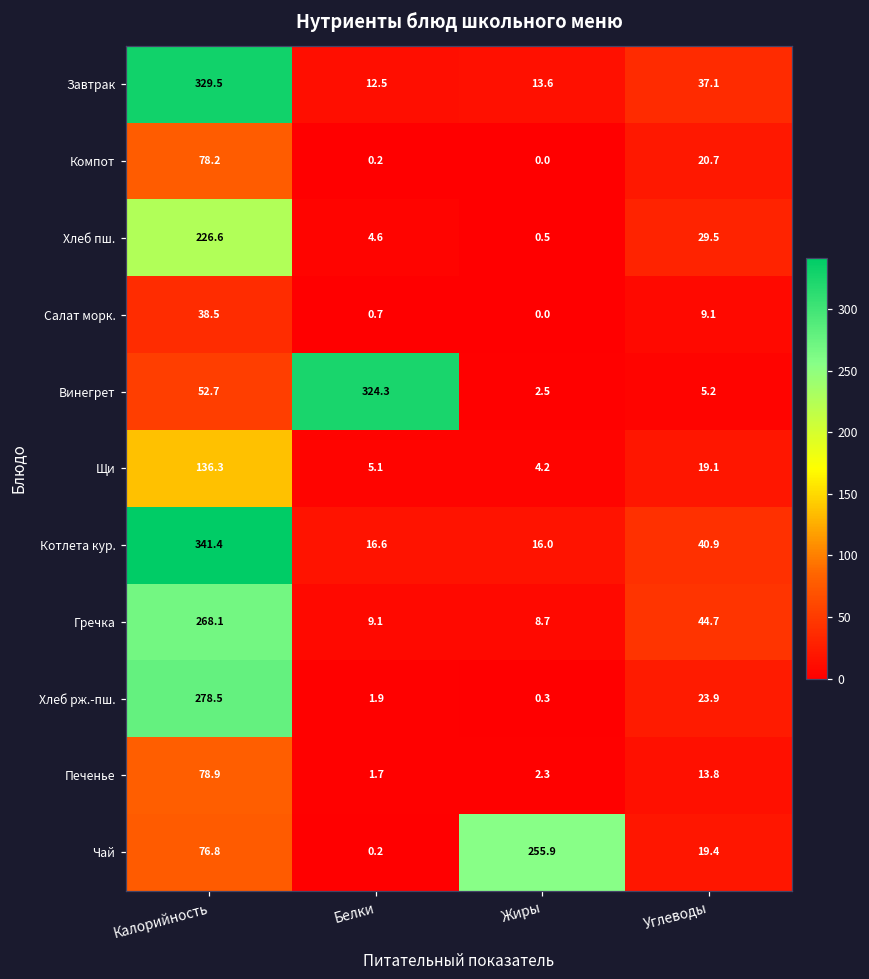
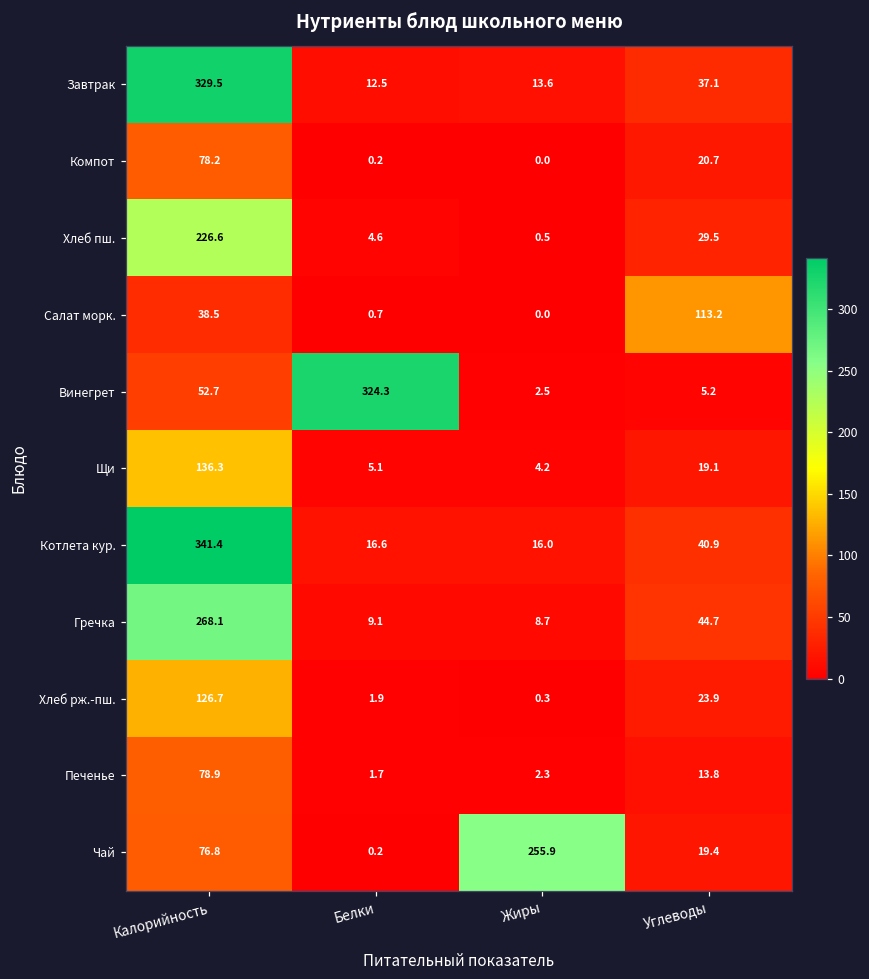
Салат морк., Углеводы: 9.1 -> 113.2
Хлеб рж.-пш., Калорийность: 278.5 -> 126.7
